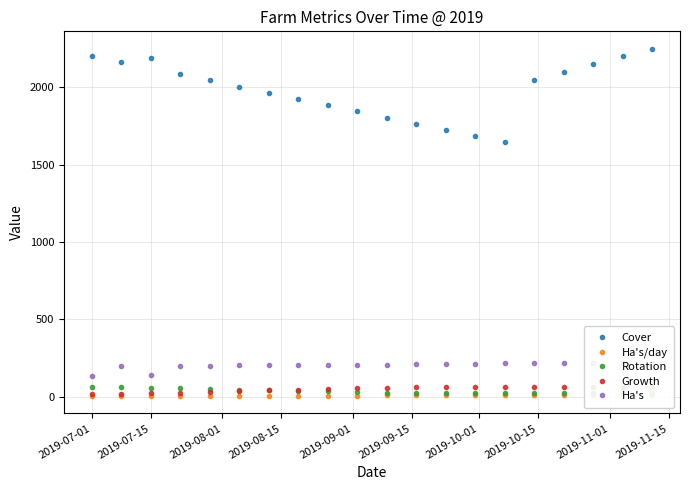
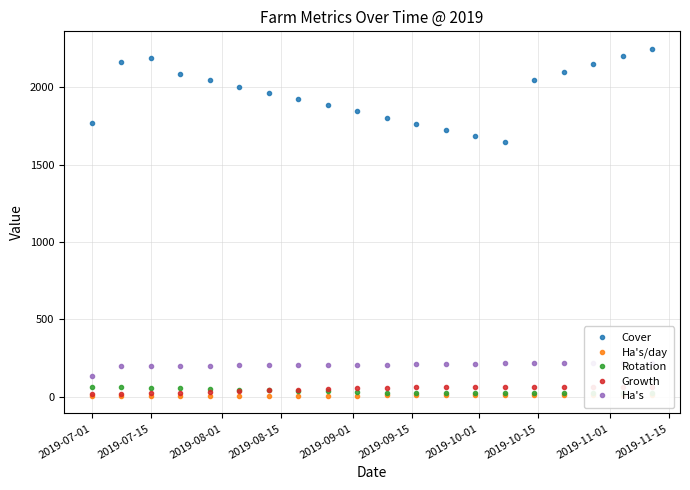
Cover, 2019-07-01: 2210 -> 1770
Ha's, 2019-07-15: 140 -> 200
